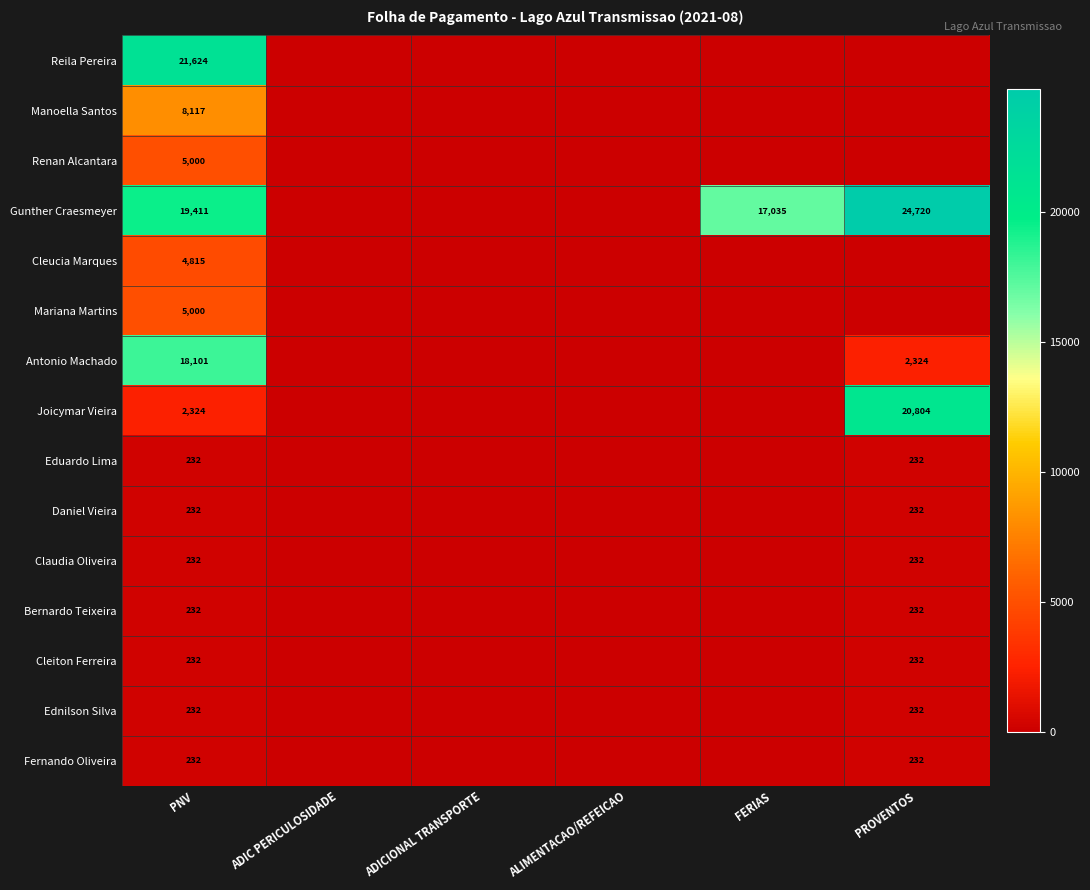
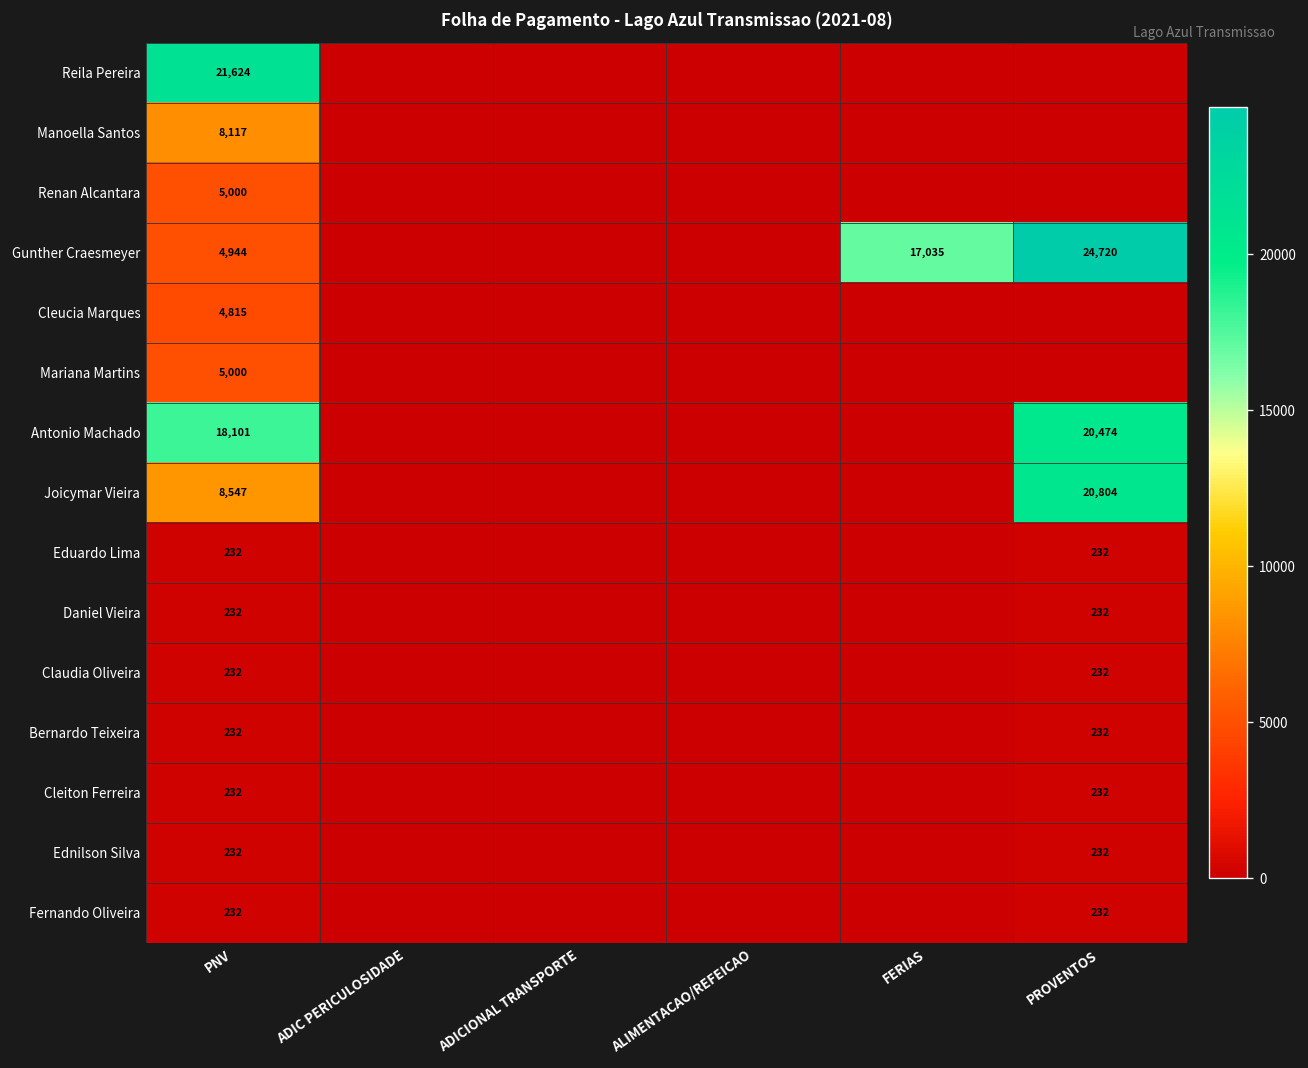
Gunther Craesmeyer, PNV: 19,411 -> 4,944
Antonio Machado, PROVENTOS: 2,324 -> 20,474
Joicymar Vieira, PNV: 2,324 -> 8,547
